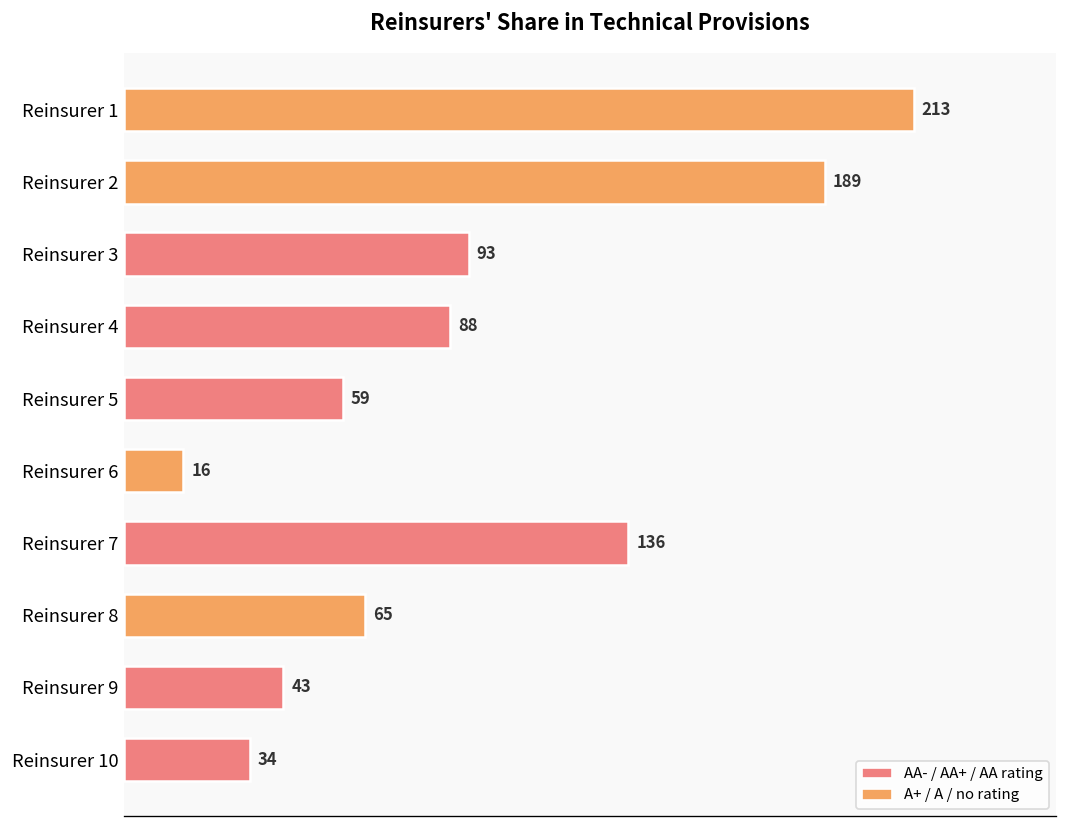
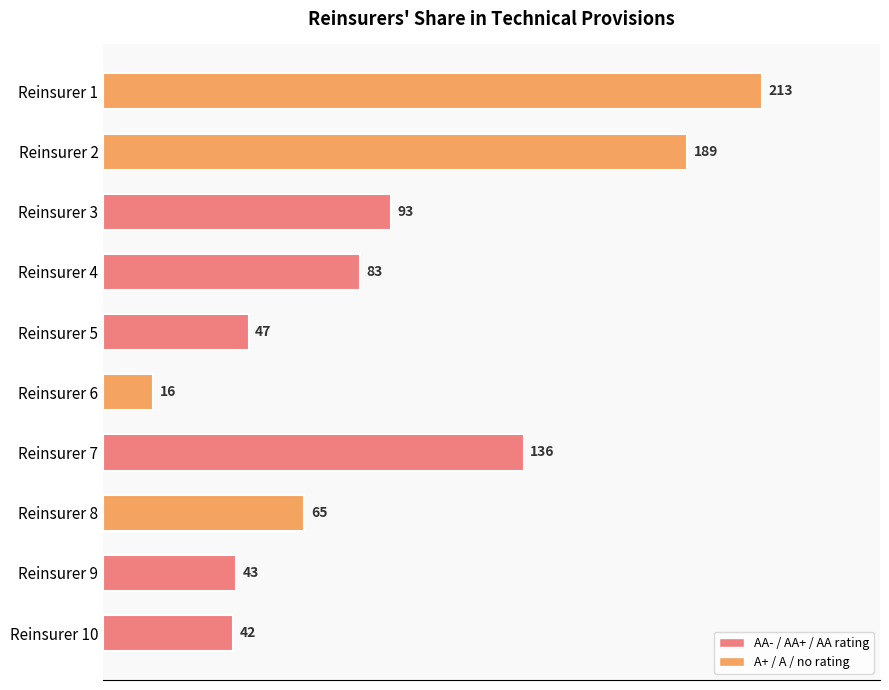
Reinsurer 4: 88 -> 83
Reinsurer 5: 59 -> 47
Reinsurer 10: 34 -> 42
